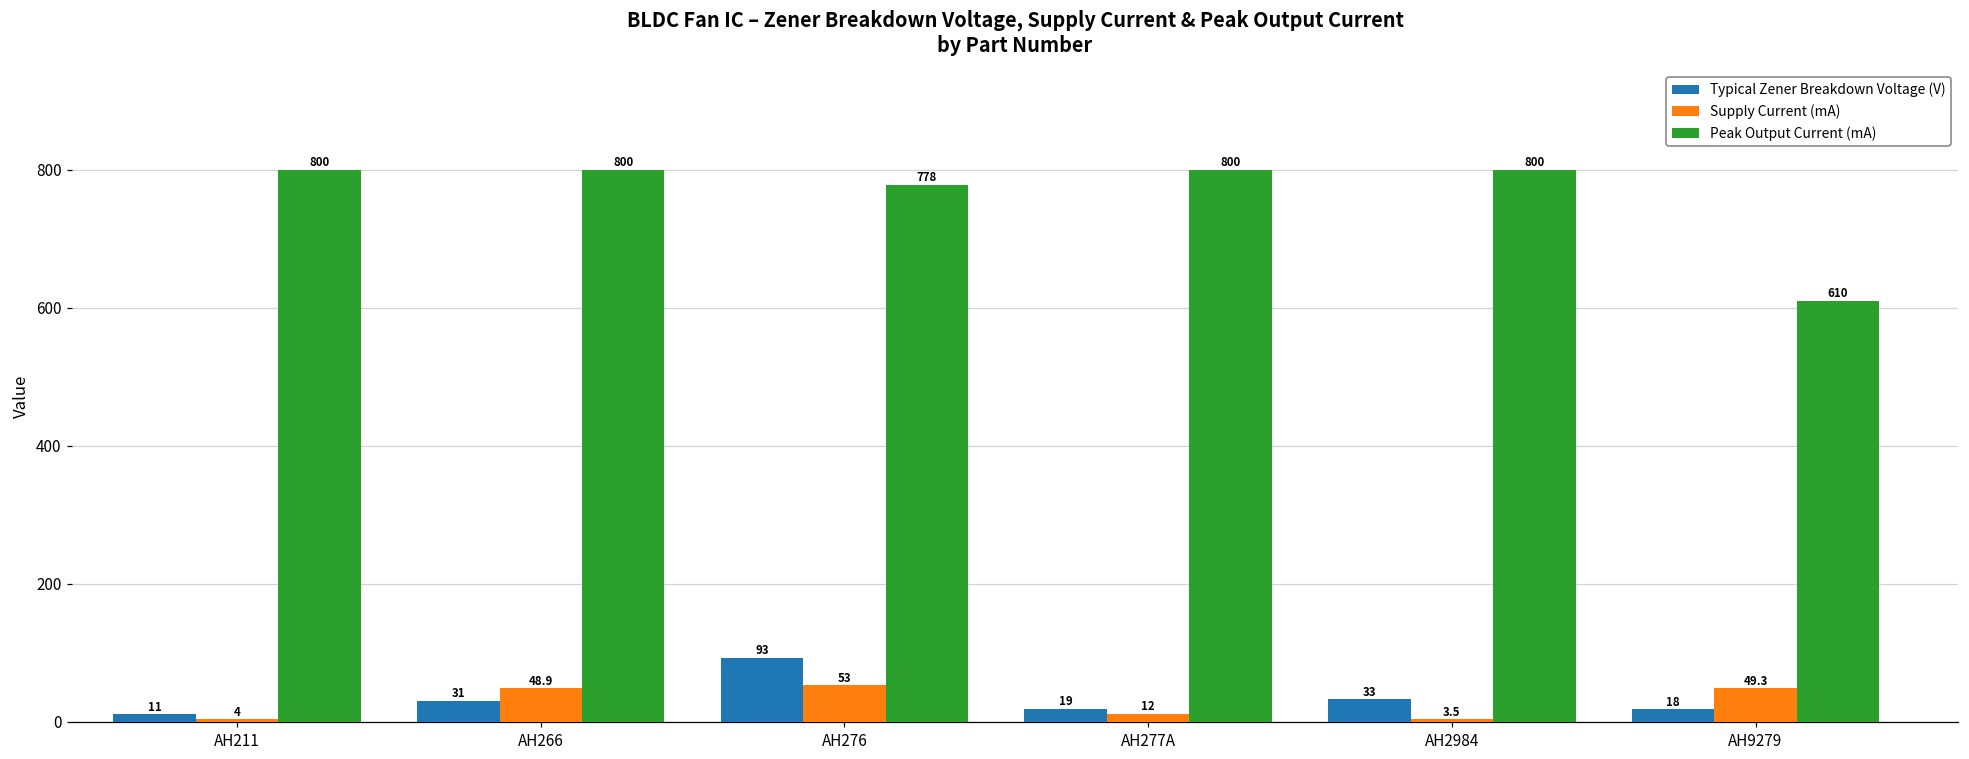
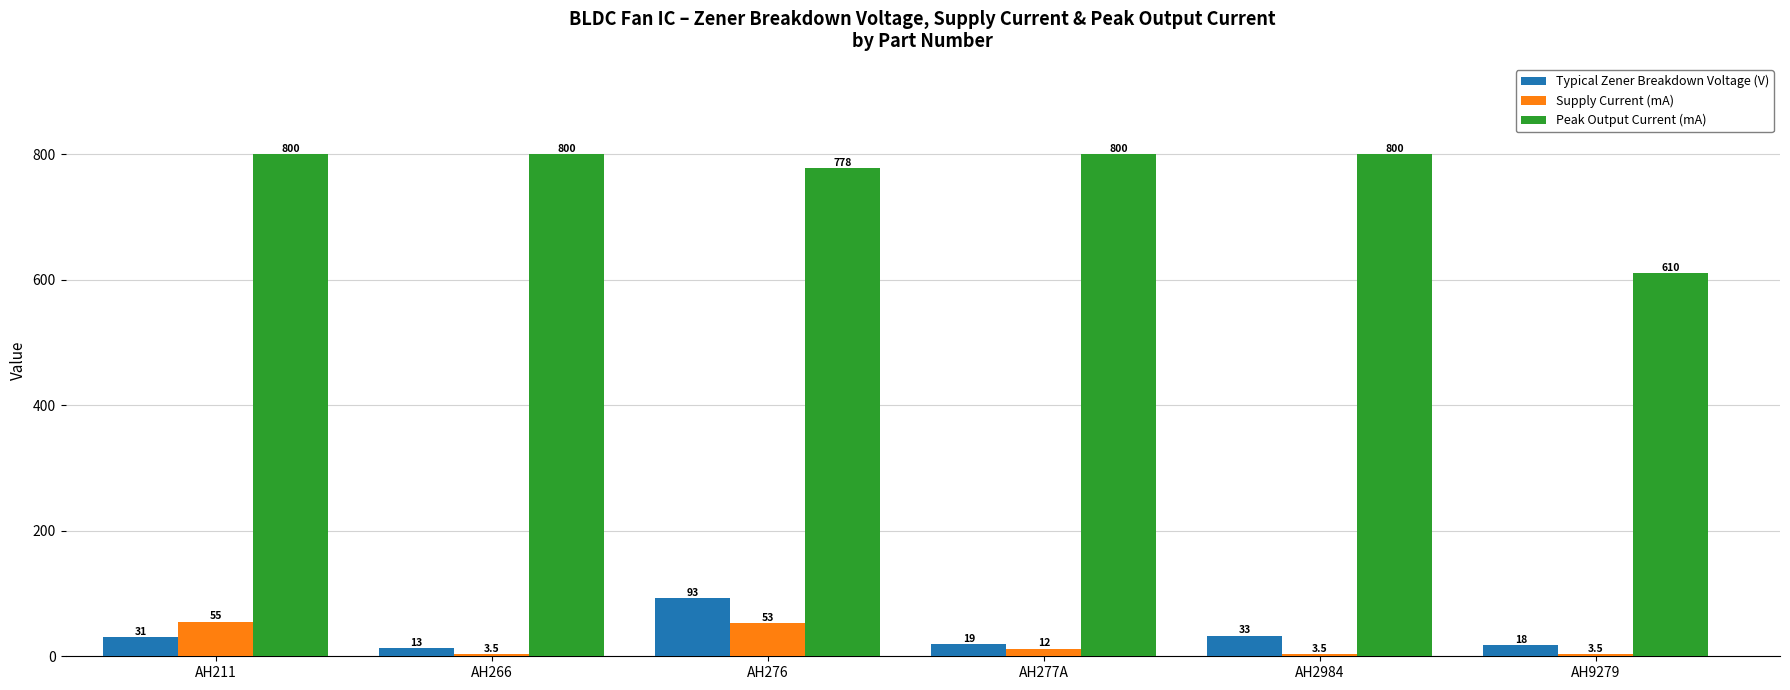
Typical Zener Breakdown Voltage (V), AH211: 11 -> 31
Supply Current (mA), AH211: 4 -> 55
Typical Zener Breakdown Voltage (V), AH266: 31 -> 13
Supply Current (mA), AH266: 48.9 -> 3.5
Supply Current (mA), AH9279: 49.3 -> 3.5
